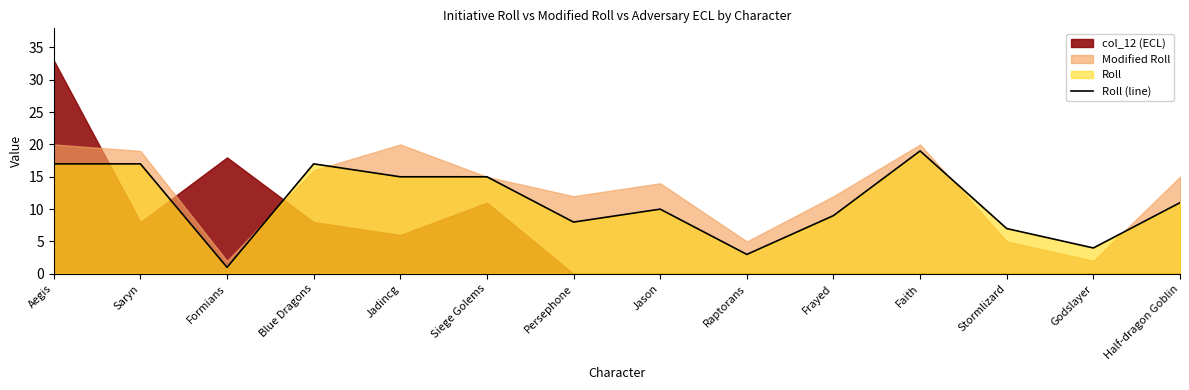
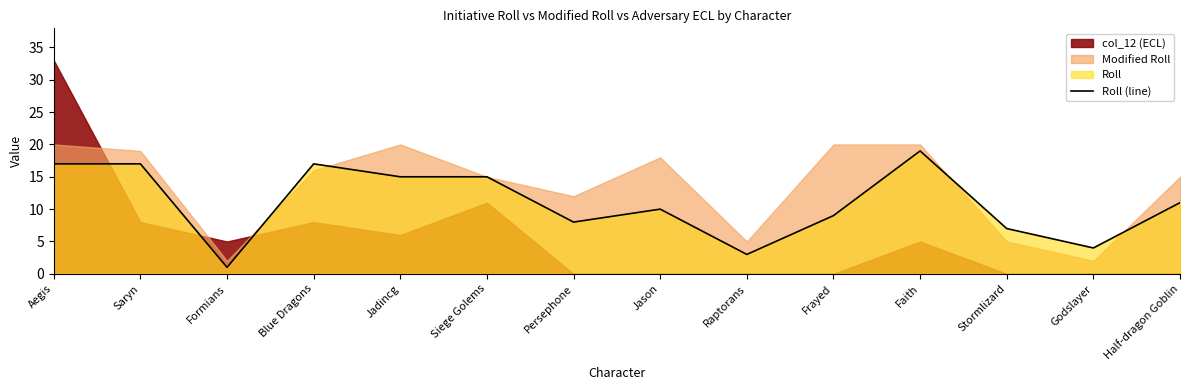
col_12 (ECL), Formians: 18 -> 5
Modified Roll, Jason: 14 -> 18
Modified Roll, Frayed: 12 -> 20
col_12 (ECL), Faith: 0 -> 5
